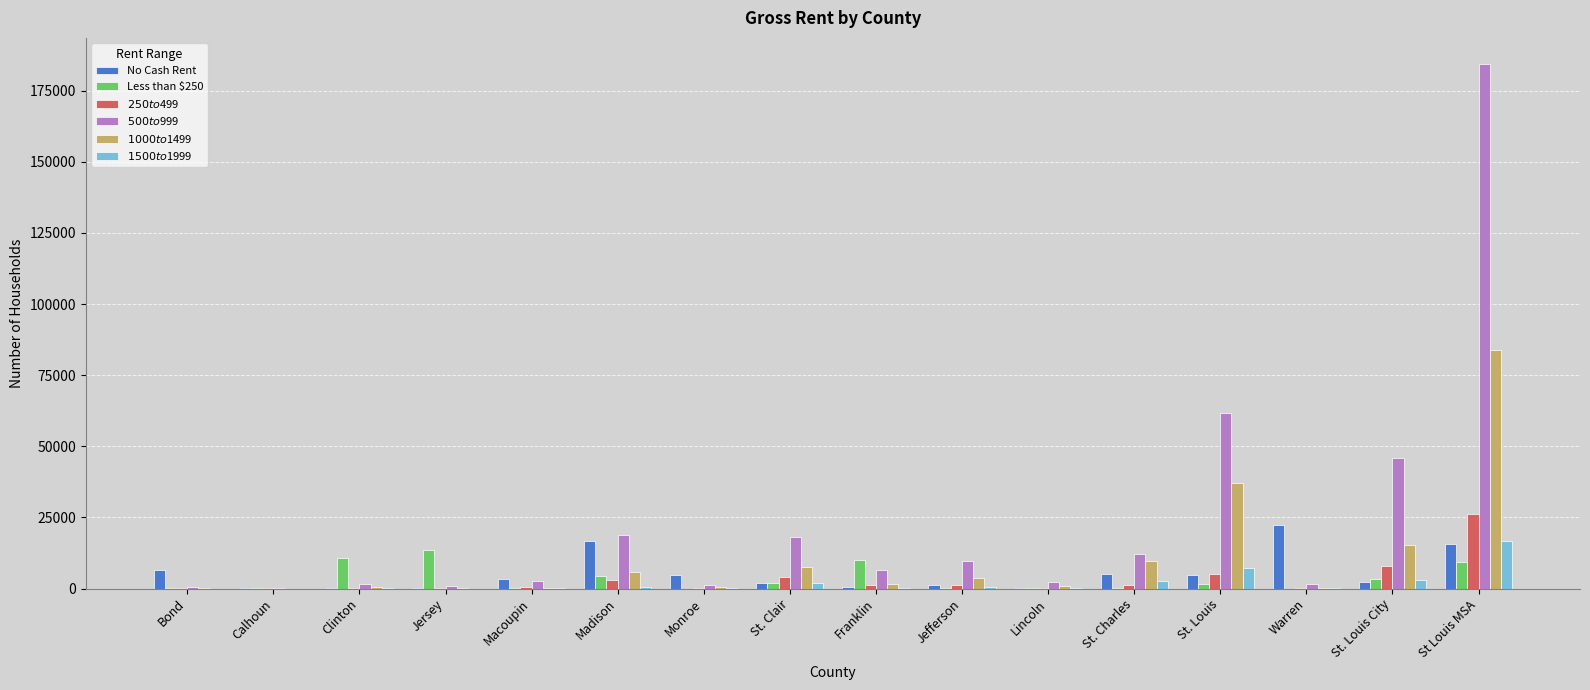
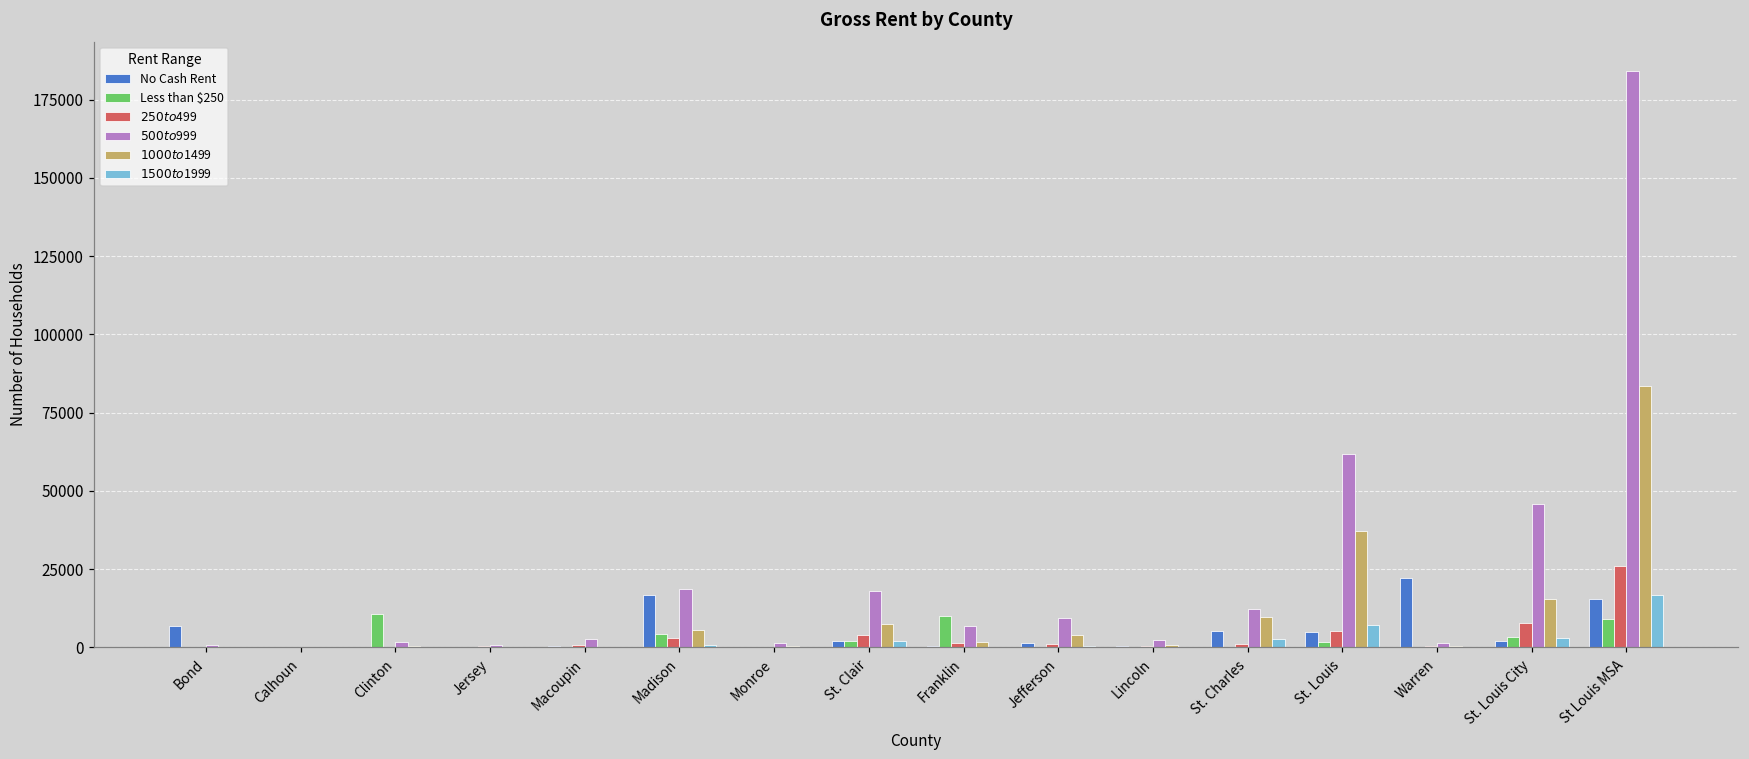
Less than $250, Jersey: 14000 -> 0
No Cash Rent, Macoupin: 3000 -> 0
No Cash Rent, Monroe: 5000 -> 0
